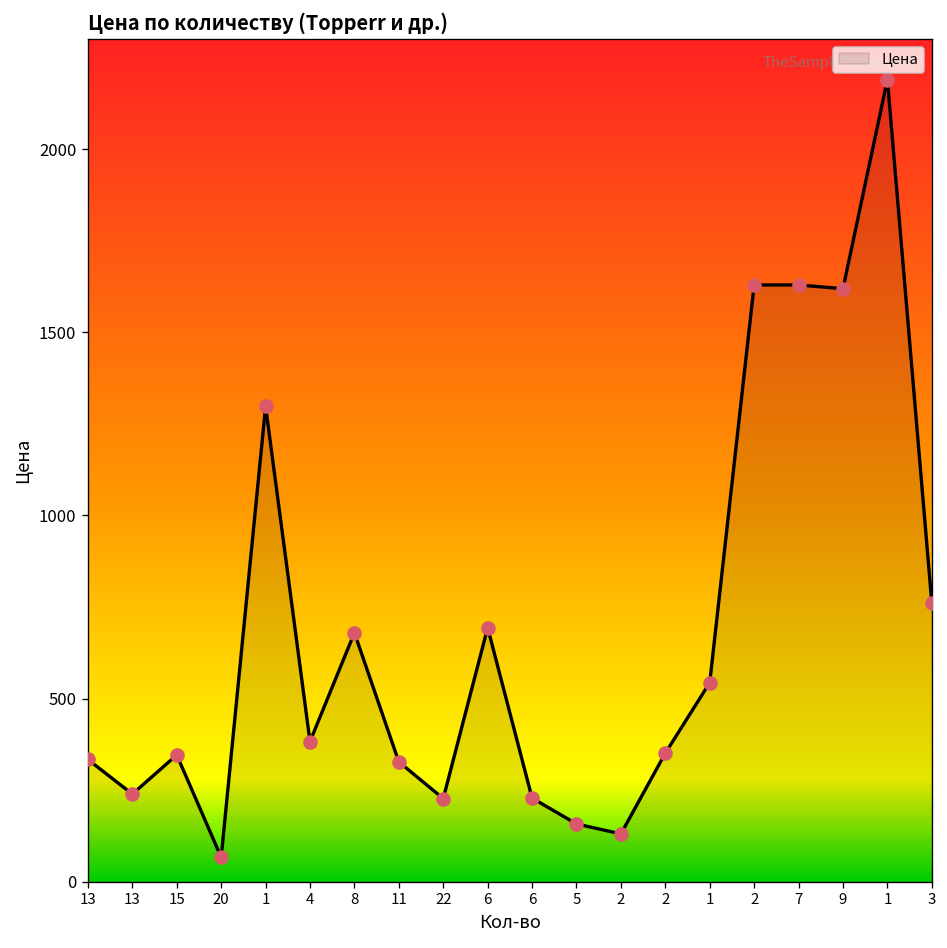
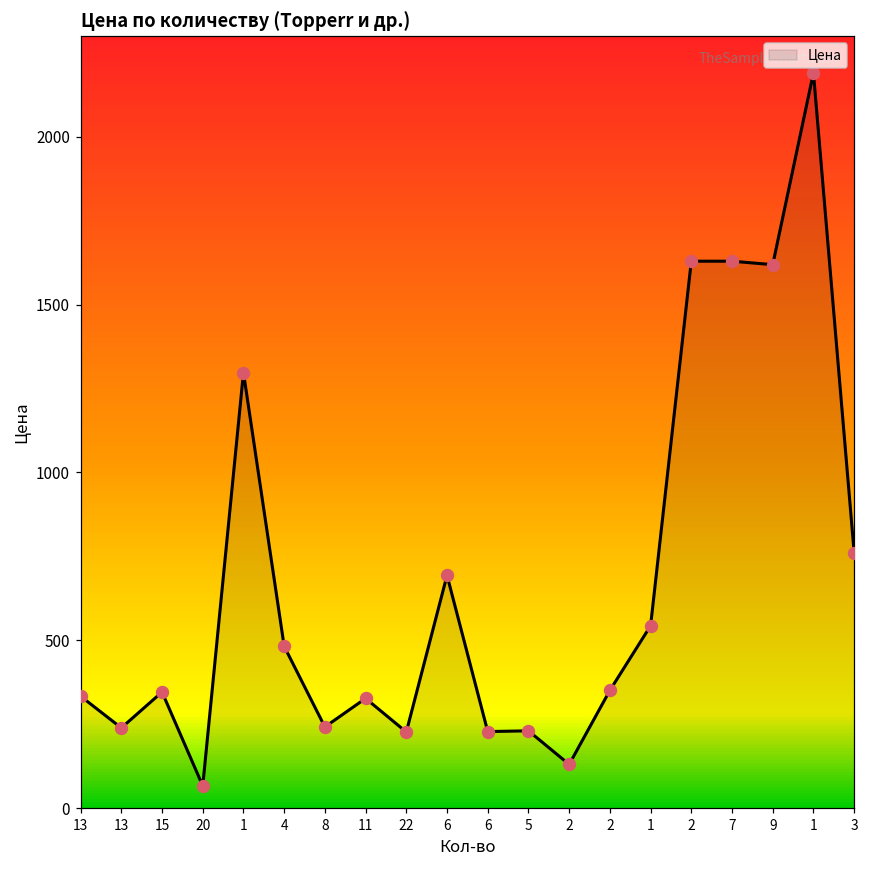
4: 380 -> 480
8: 680 -> 240
5: 160 -> 230
